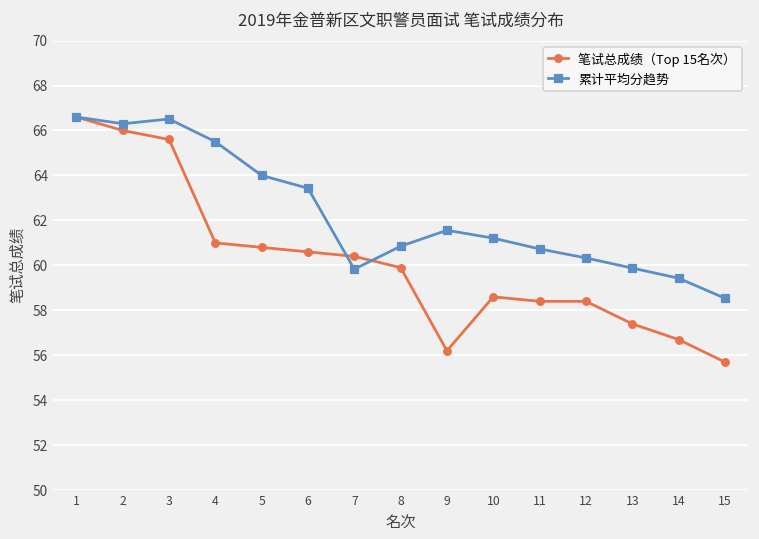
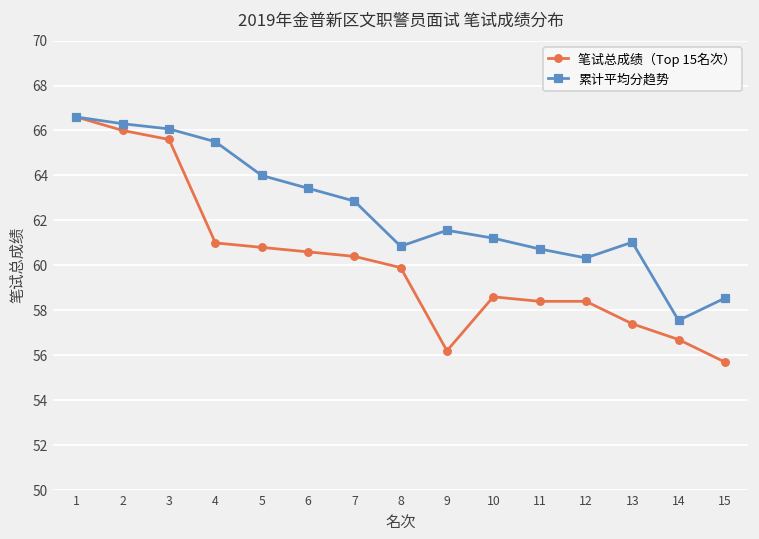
累计平均分趋势, 3: 66.5 -> 66.1
累计平均分趋势, 7: 59.8 -> 62.9
累计平均分趋势, 13: 59.9 -> 61.0
累计平均分趋势, 14: 59.4 -> 57.6
